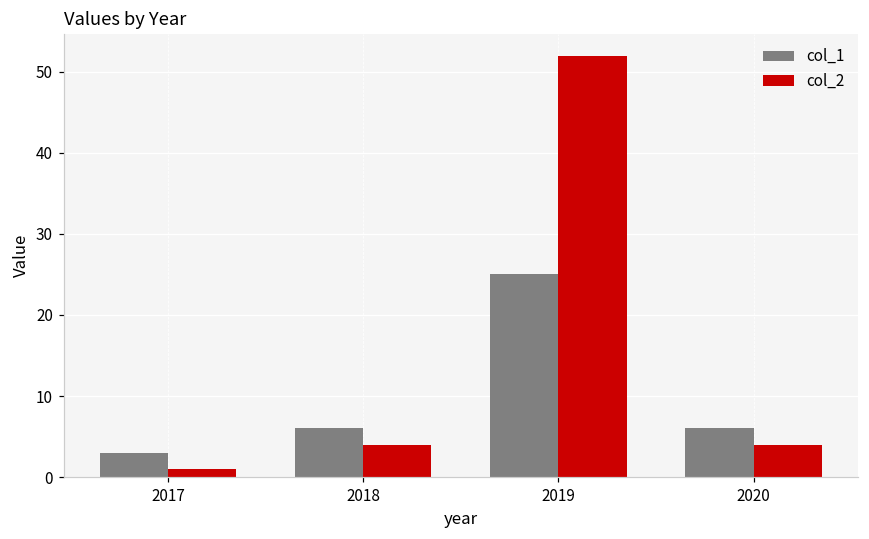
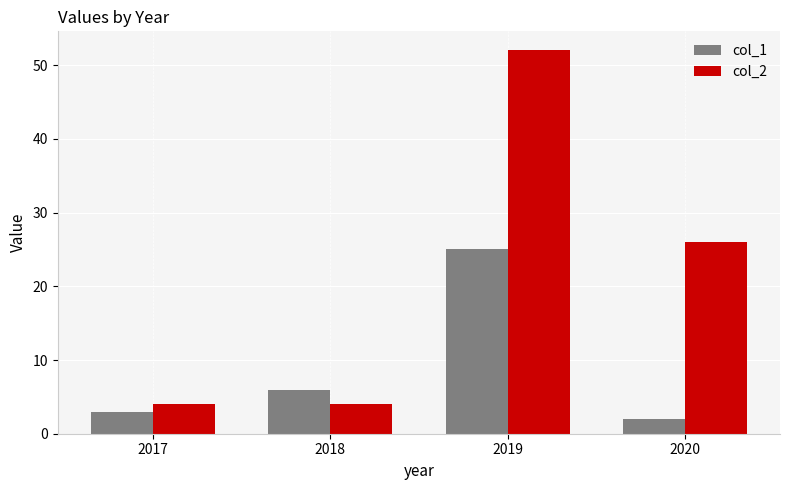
col_2, 2017: 1 -> 4
col_1, 2020: 6 -> 2
col_2, 2020: 4 -> 26
